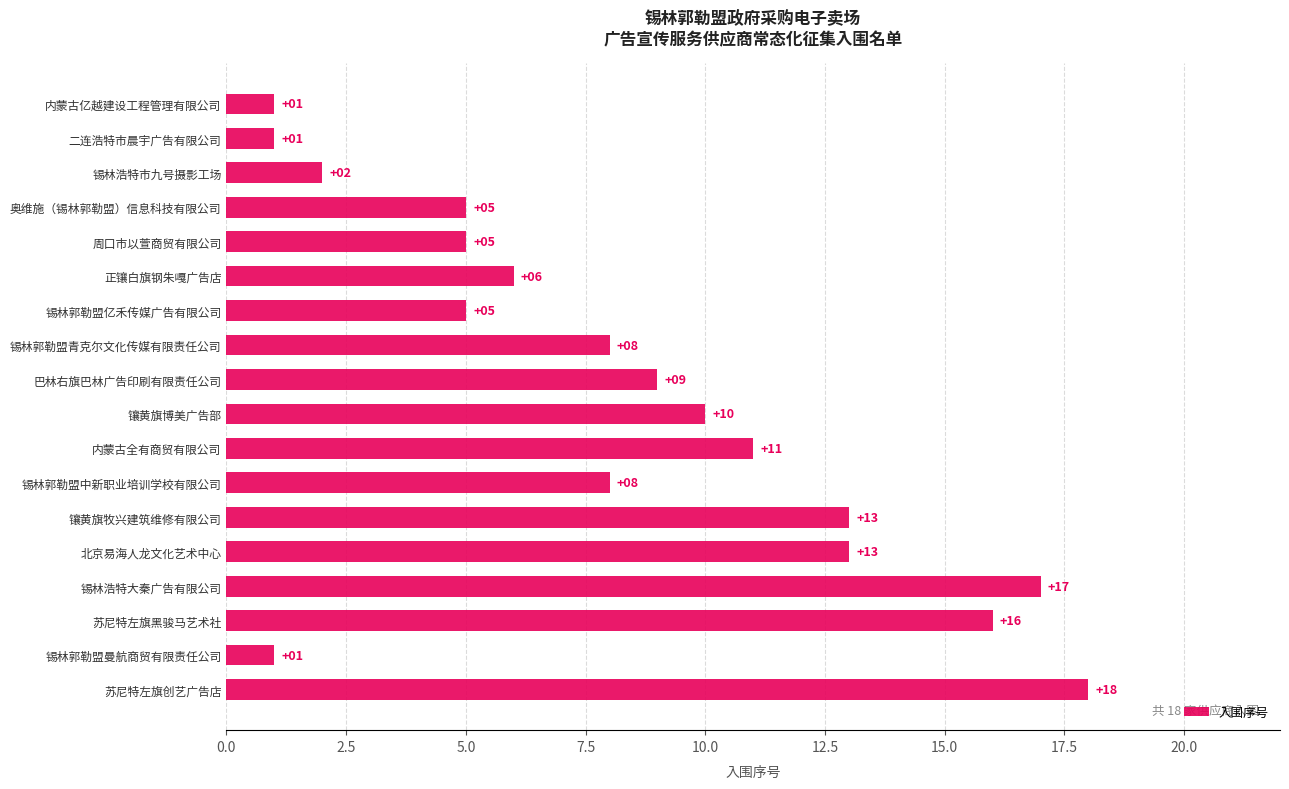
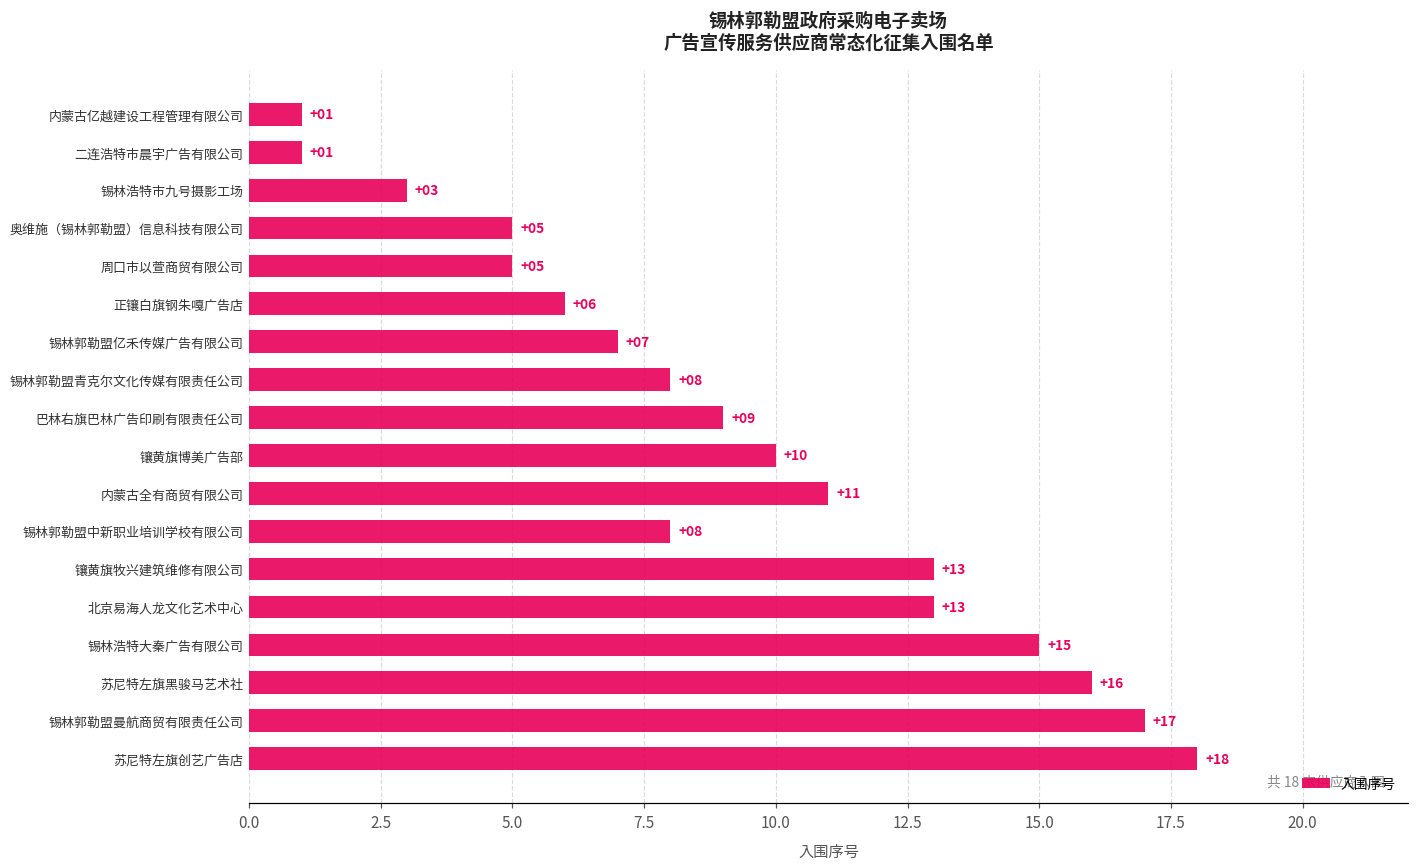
锡林浩特市九号摄影工场: +02 -> +03
锡林郭勒盟亿禾传媒广告有限公司: +05 -> +07
锡林浩特大秦广告有限公司: +17 -> +15
锡林郭勒盟曼航商贸有限责任公司: +01 -> +17
